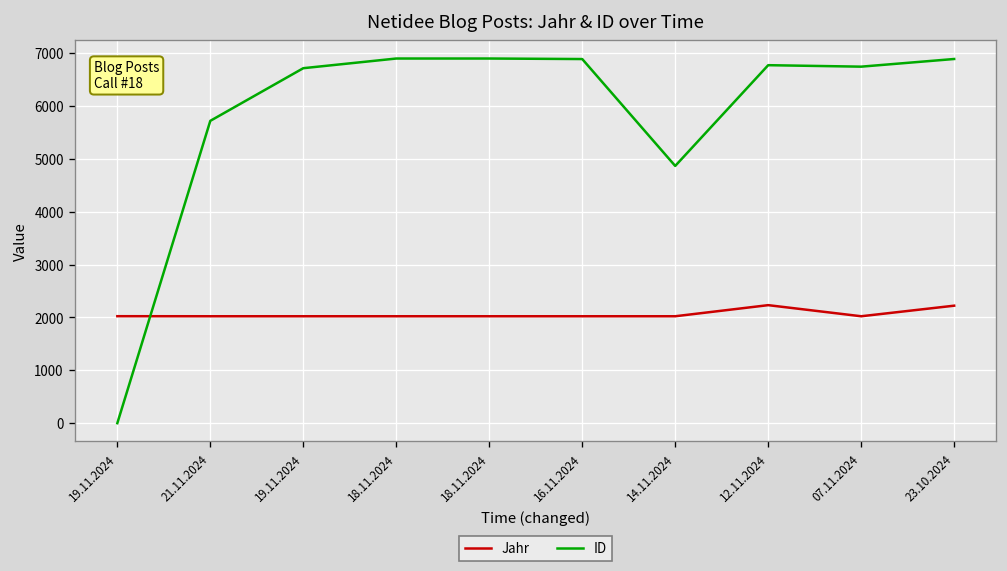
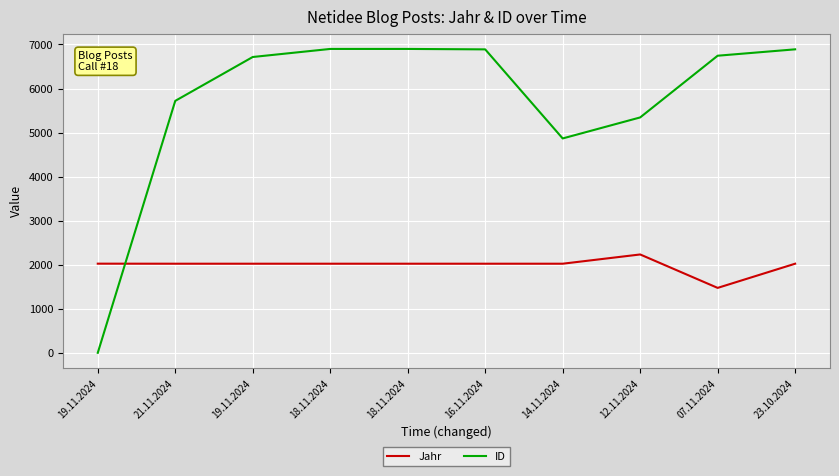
ID, 12.11.2024: 6800 -> 5300
Jahr, 07.11.2024: 2000 -> 1500
Jahr, 23.10.2024: 2200 -> 2000
